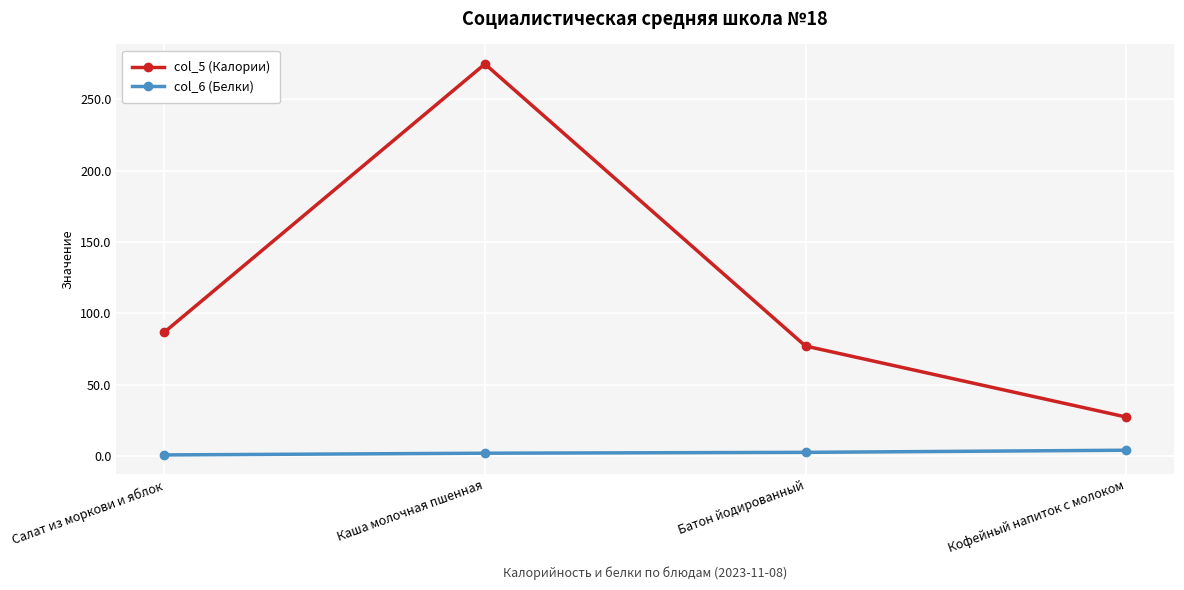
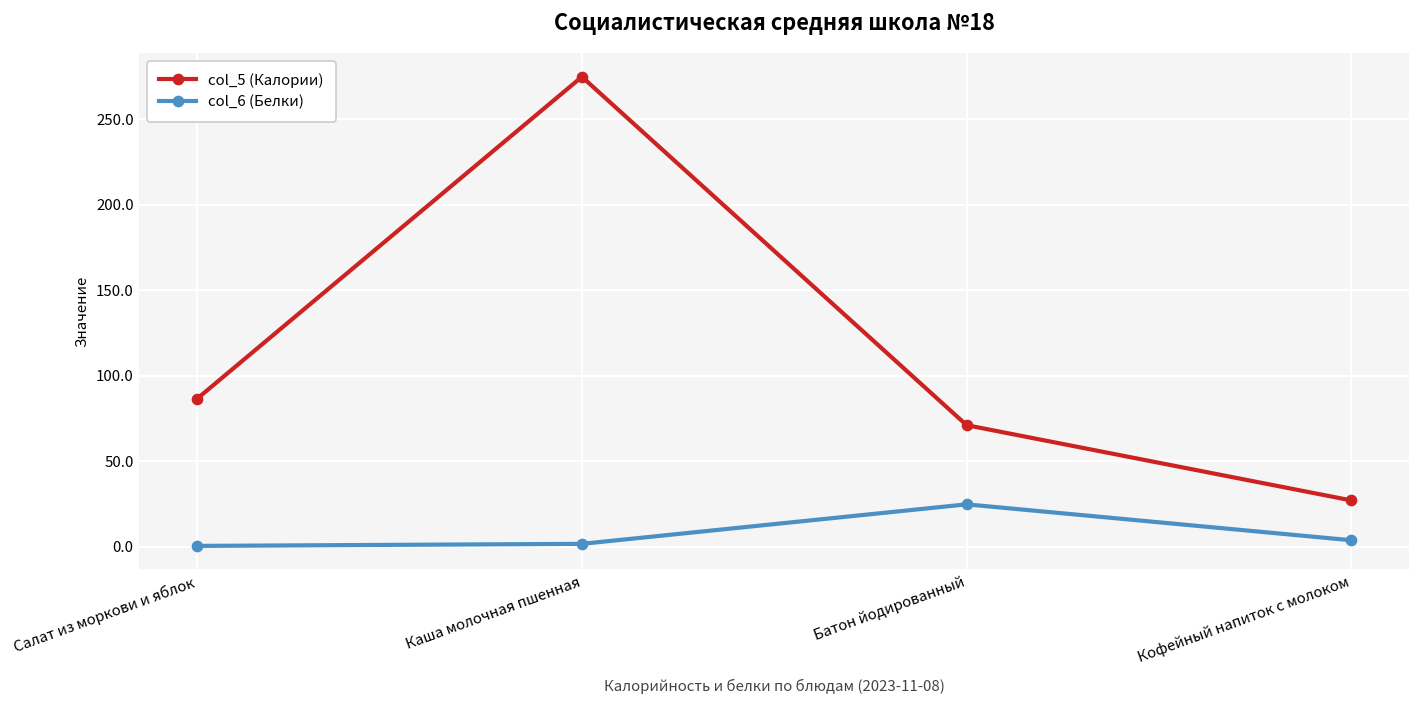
col_5 (Калории), Батон йодированный: 77 -> 71
col_6 (Белки), Батон йодированный: 2 -> 25
